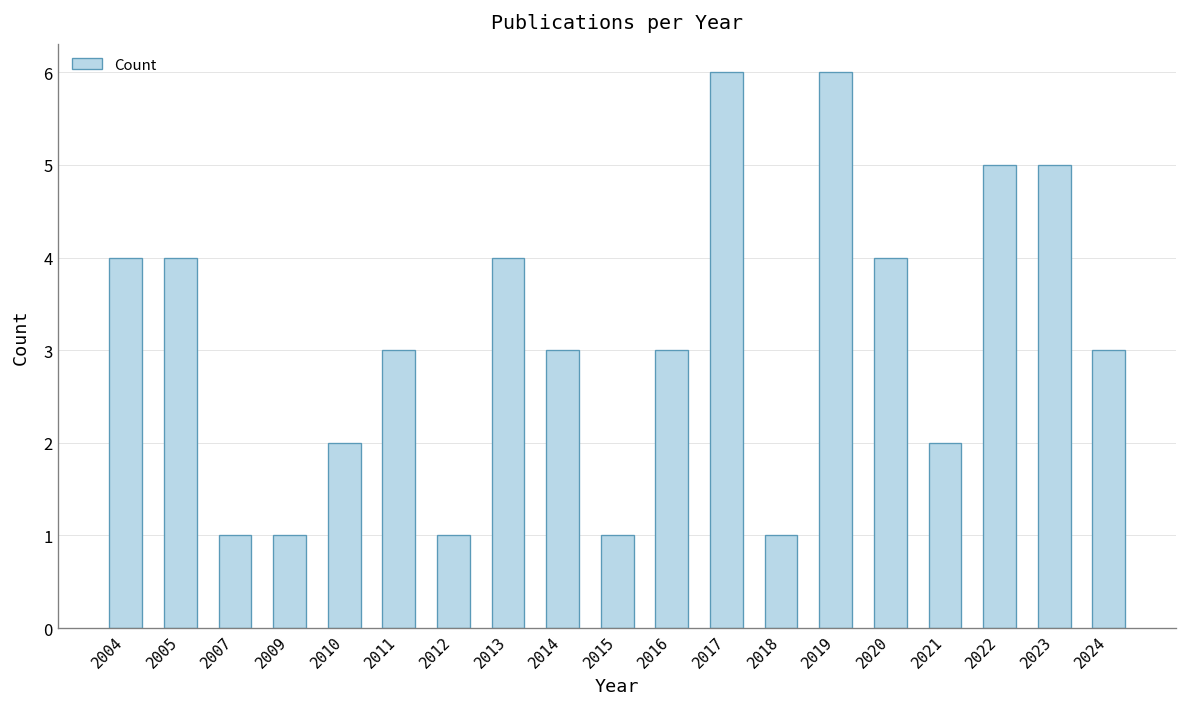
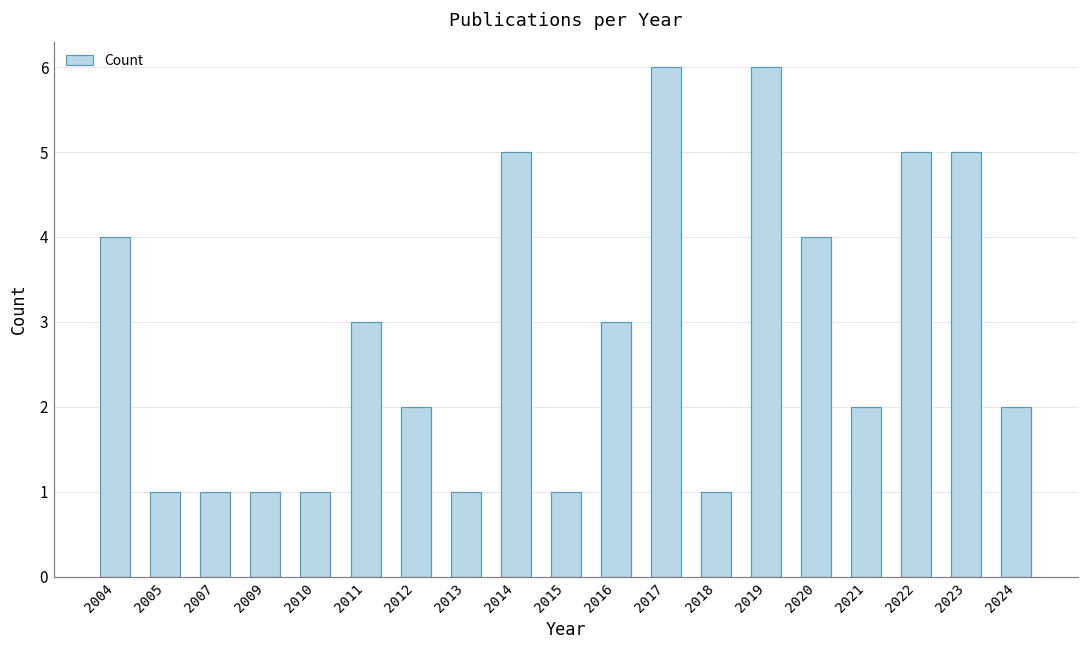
2005: 4 -> 1
2010: 2 -> 1
2012: 1 -> 2
2013: 4 -> 1
2014: 3 -> 5
2024: 3 -> 2
